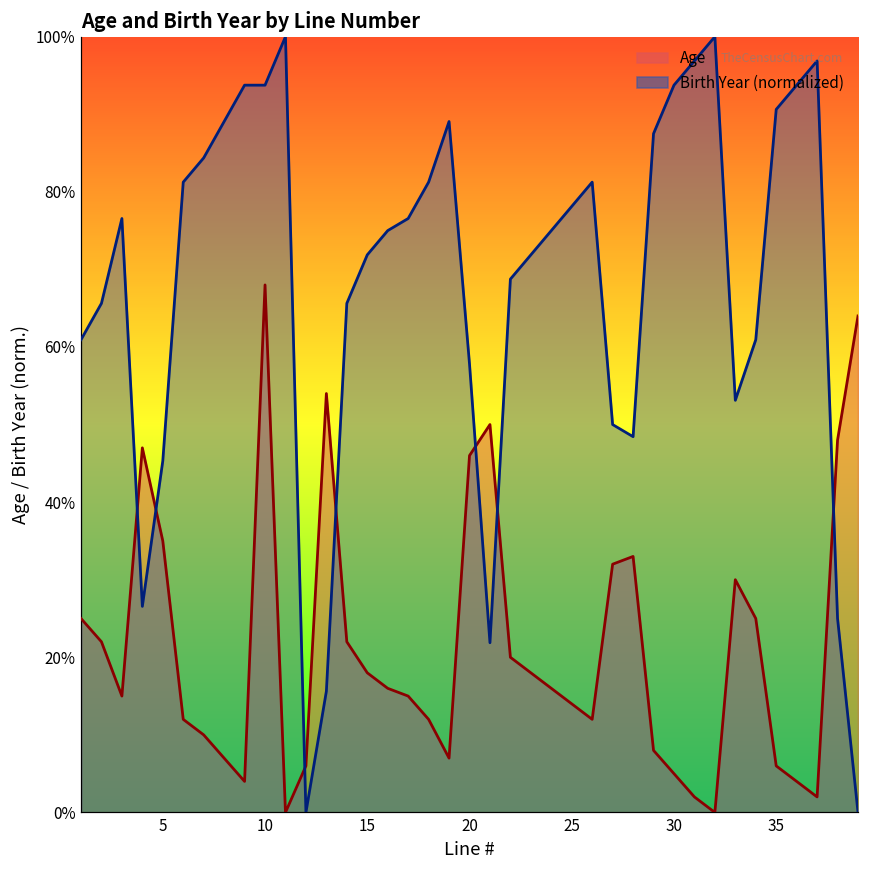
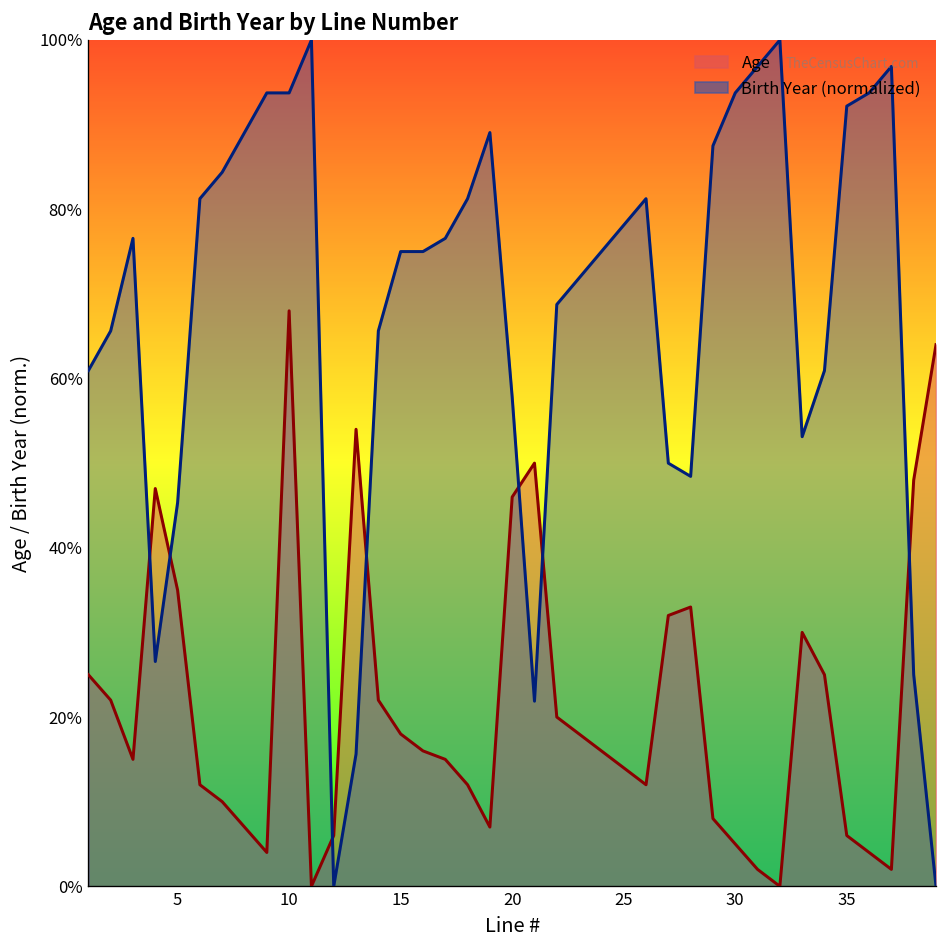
Birth Year (normalized), 15: 72% -> 75%
Birth Year (normalized), 35: 91% -> 92%
